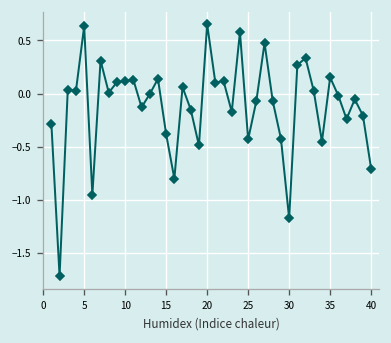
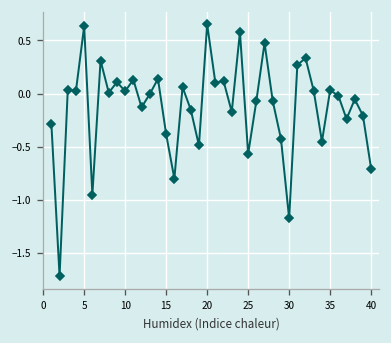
10: 0.1 -> 0.0
25: -0.4 -> -0.6
35: 0.2 -> 0.0
